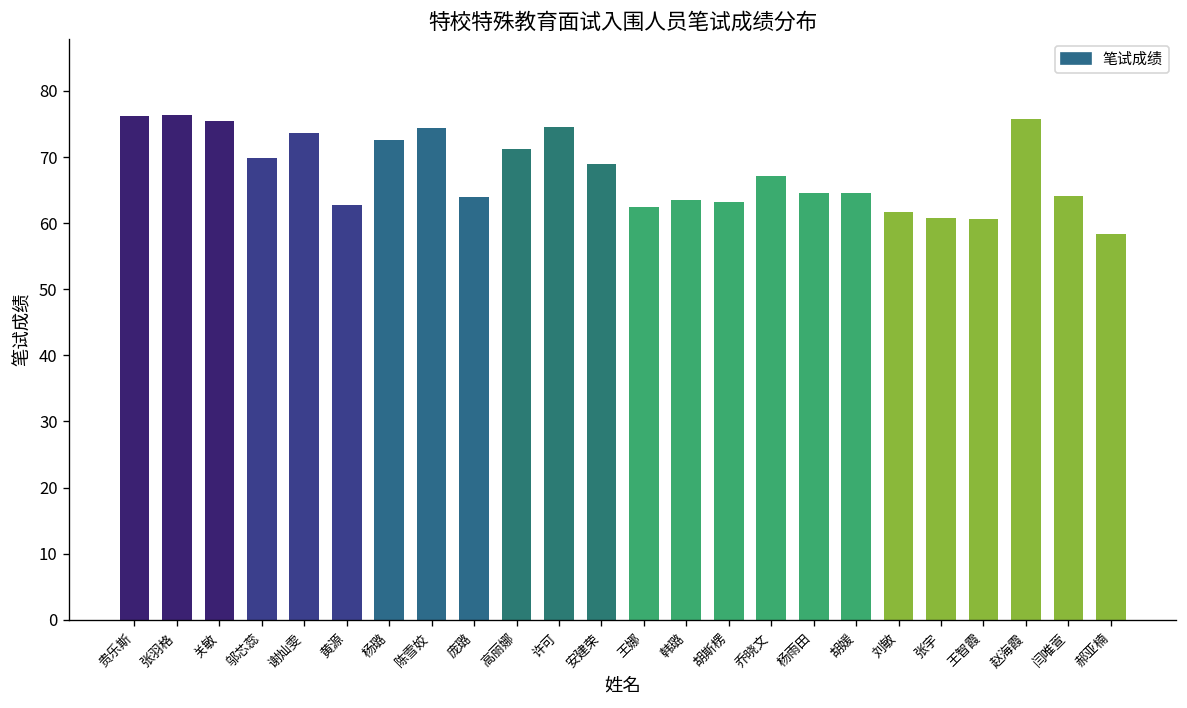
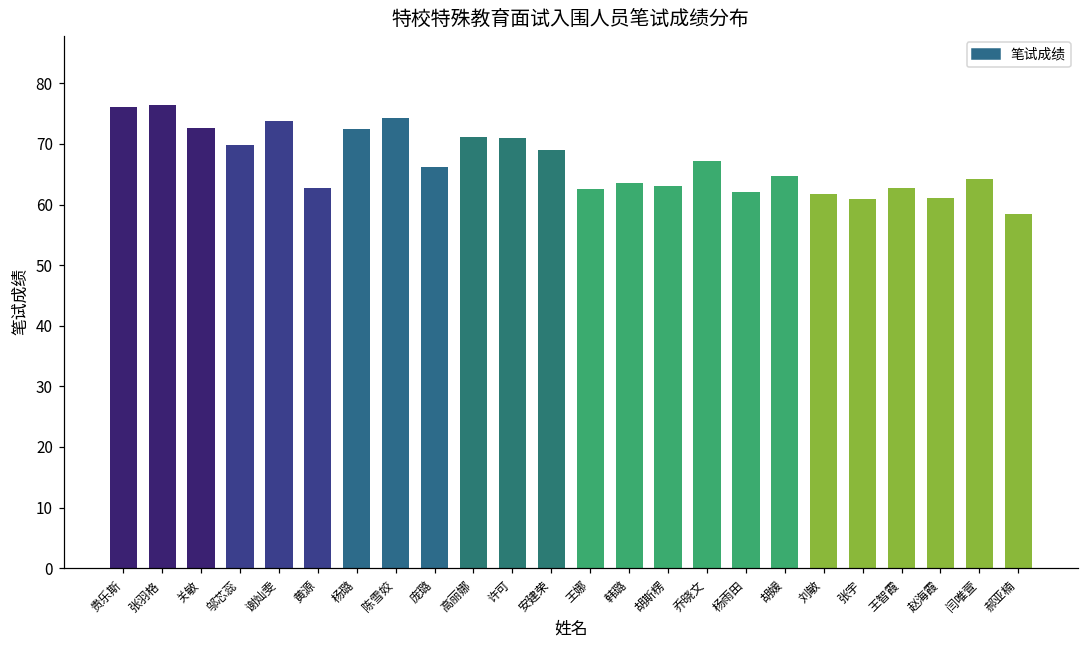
关敏: 76 -> 73
庞璐: 64 -> 66
许可: 75 -> 71
杨雨田: 65 -> 62
王智霞: 61 -> 63
赵海霞: 76 -> 61
